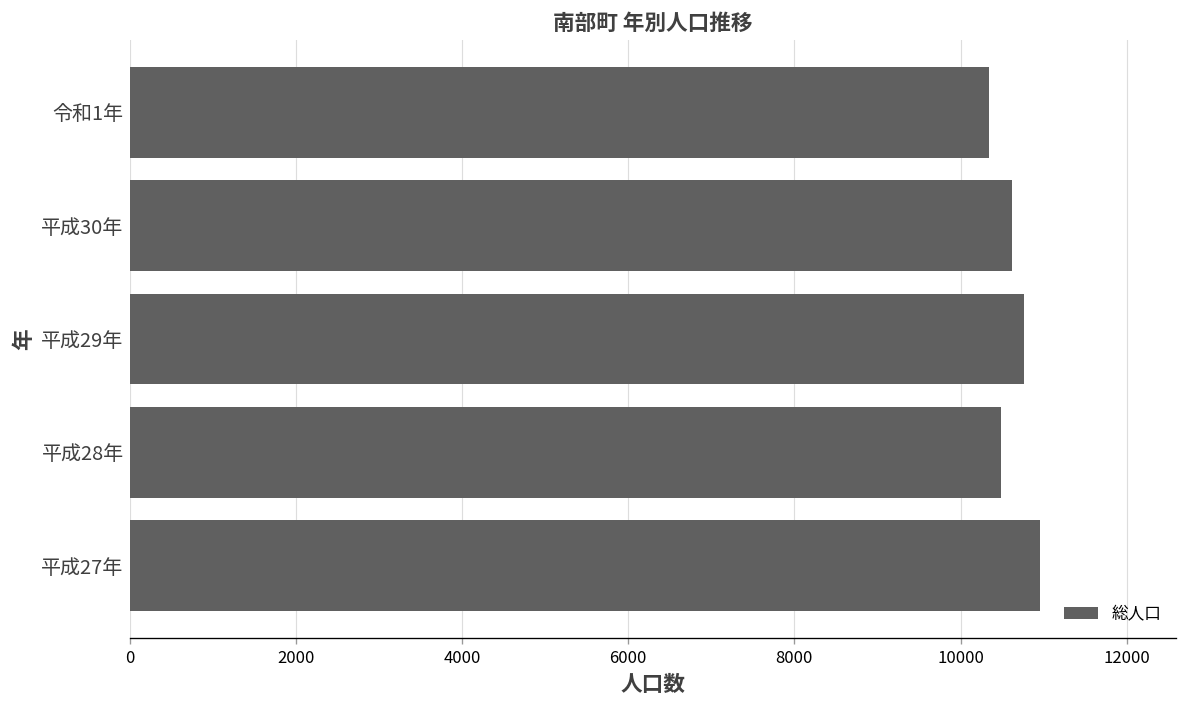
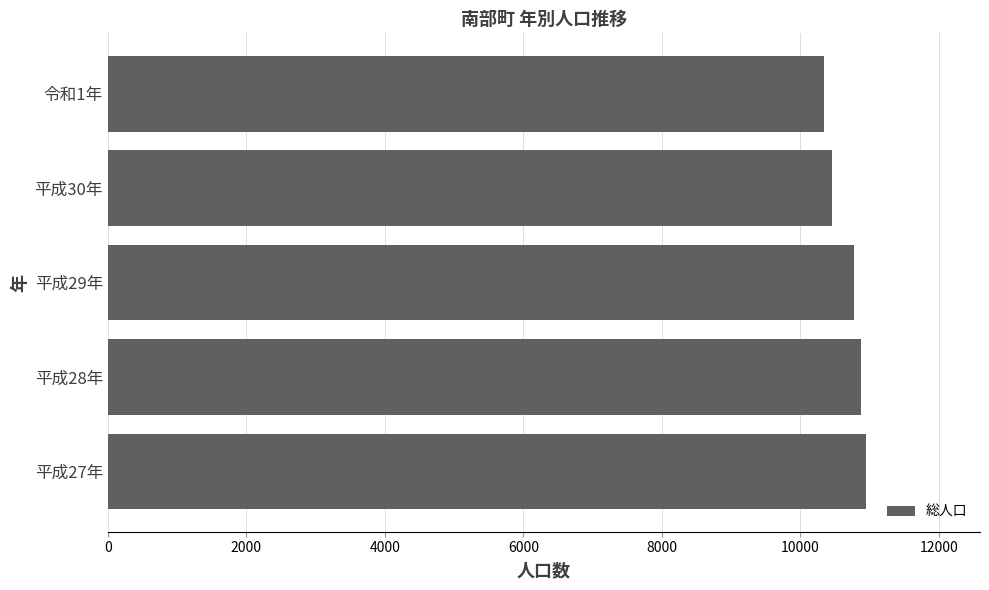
平成30年: 10600 -> 10400
平成28年: 10500 -> 10900
